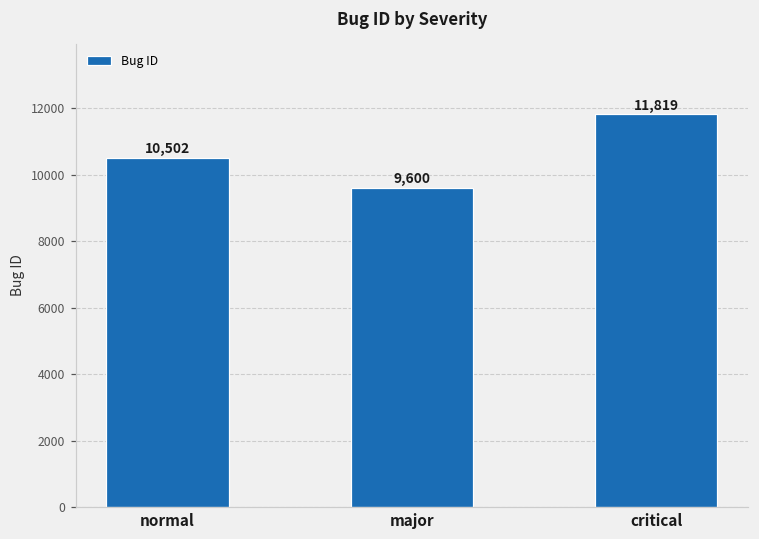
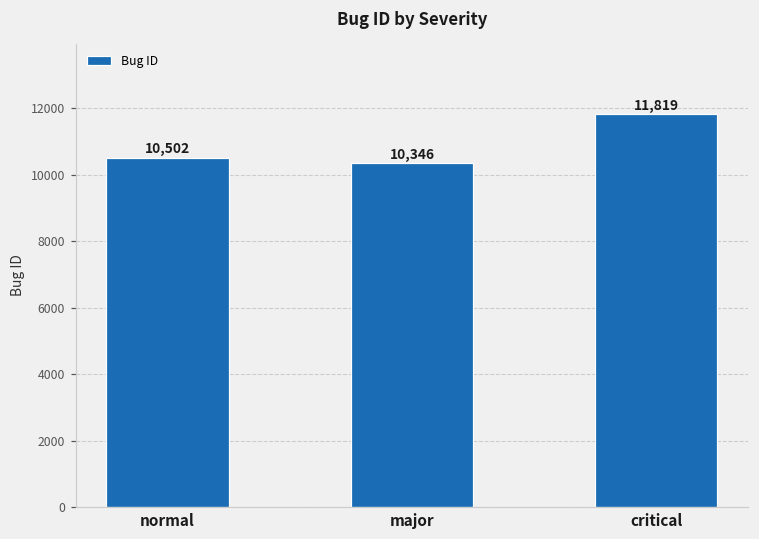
major: 9,600 -> 10,346
